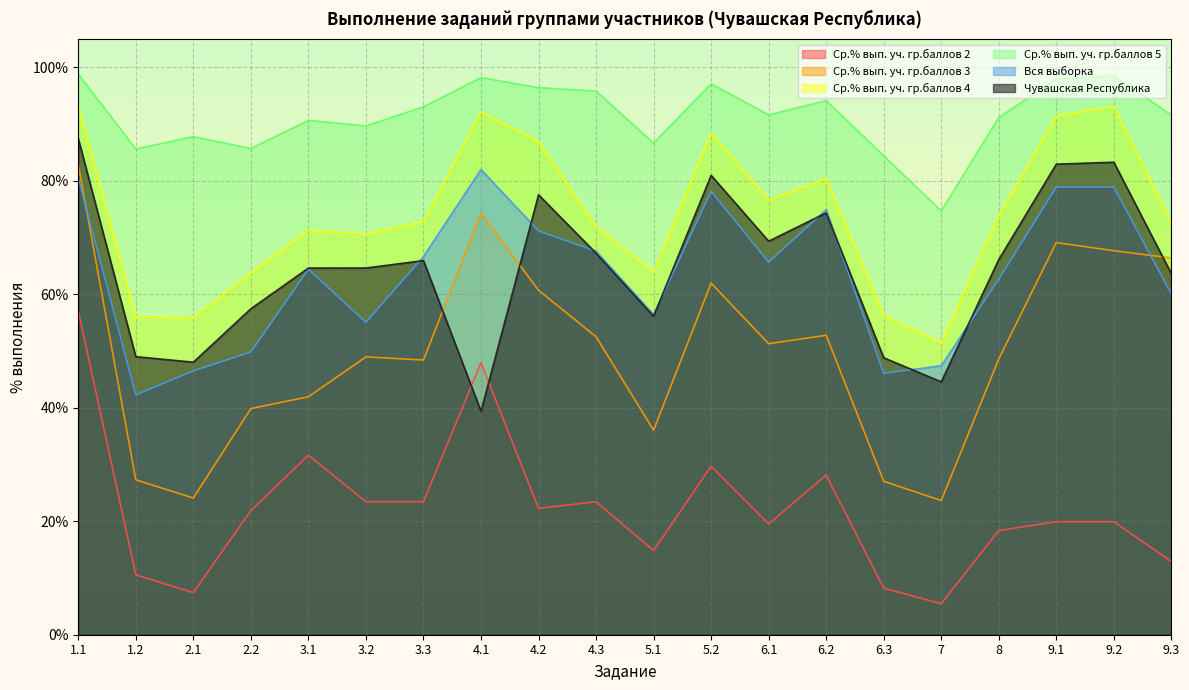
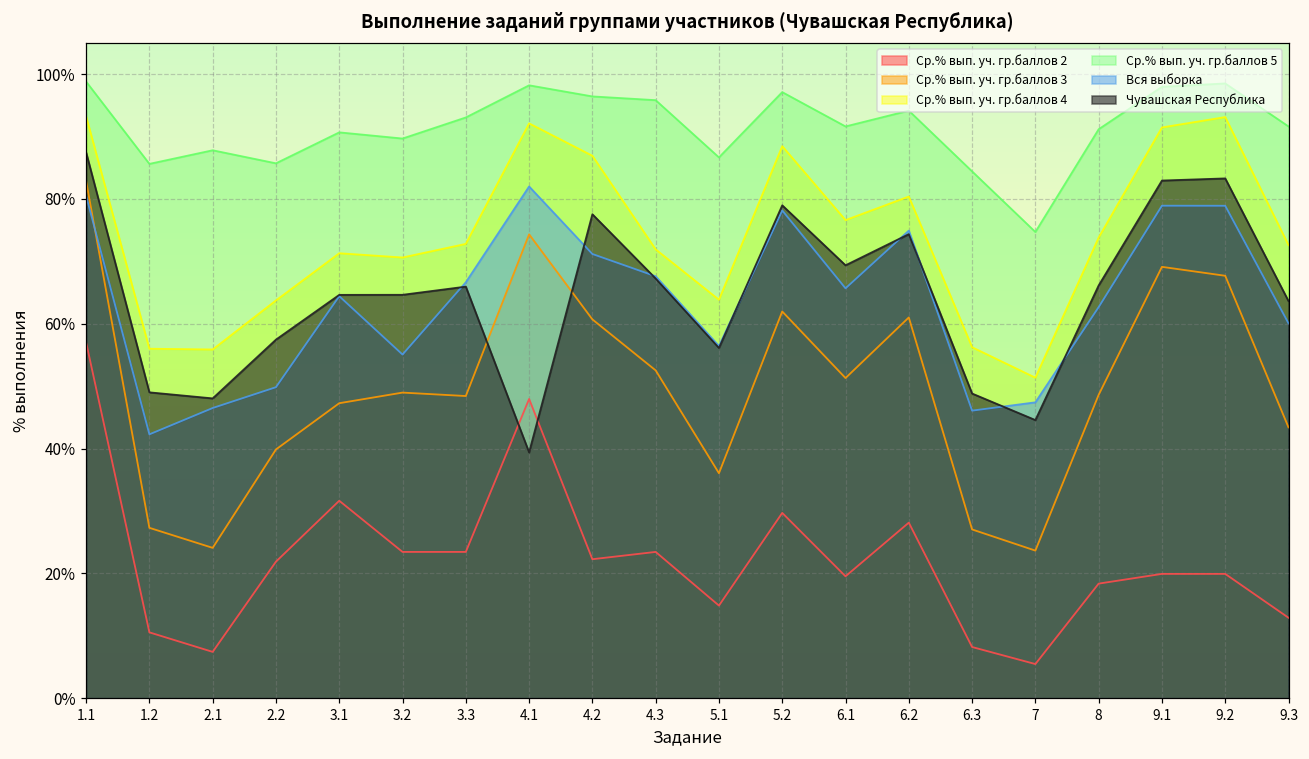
Ср.% вып. уч. гр.баллов 3, 3.1: 42% -> 47%
Чувашская Республика, 5.2: 81% -> 79%
Ср.% вып. уч. гр.баллов 3, 6.2: 53% -> 61%
Ср.% вып. уч. гр.баллов 3, 9.3: 66% -> 43%
